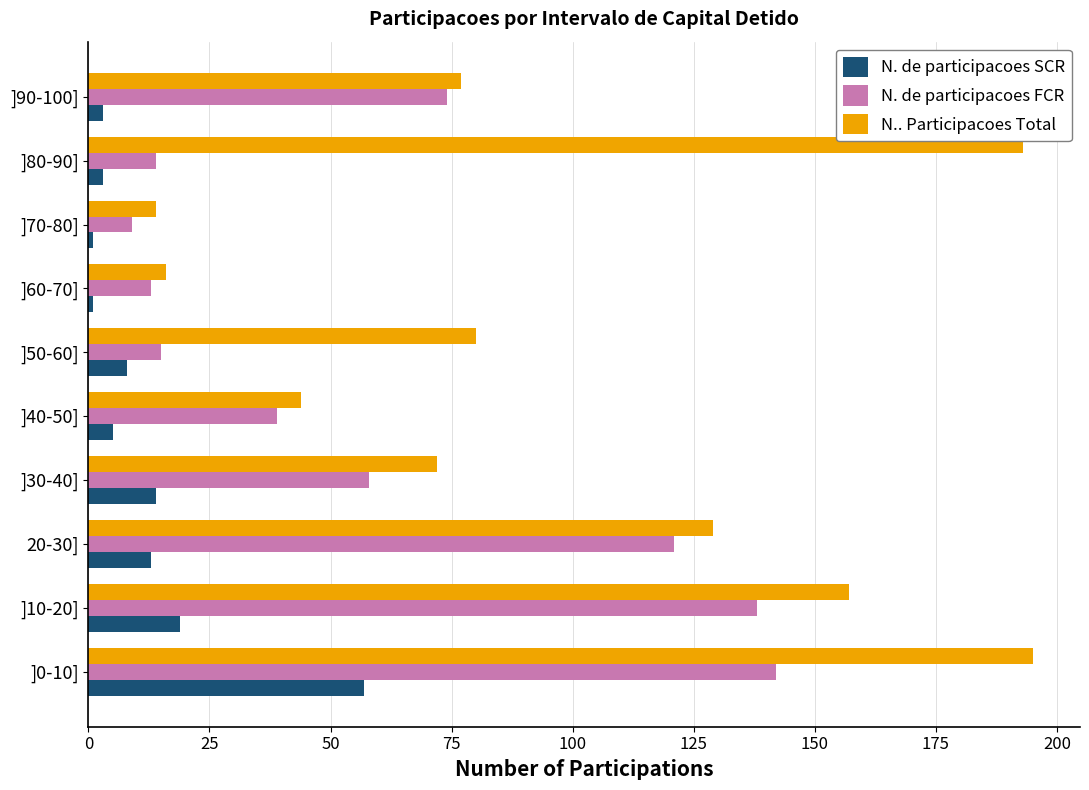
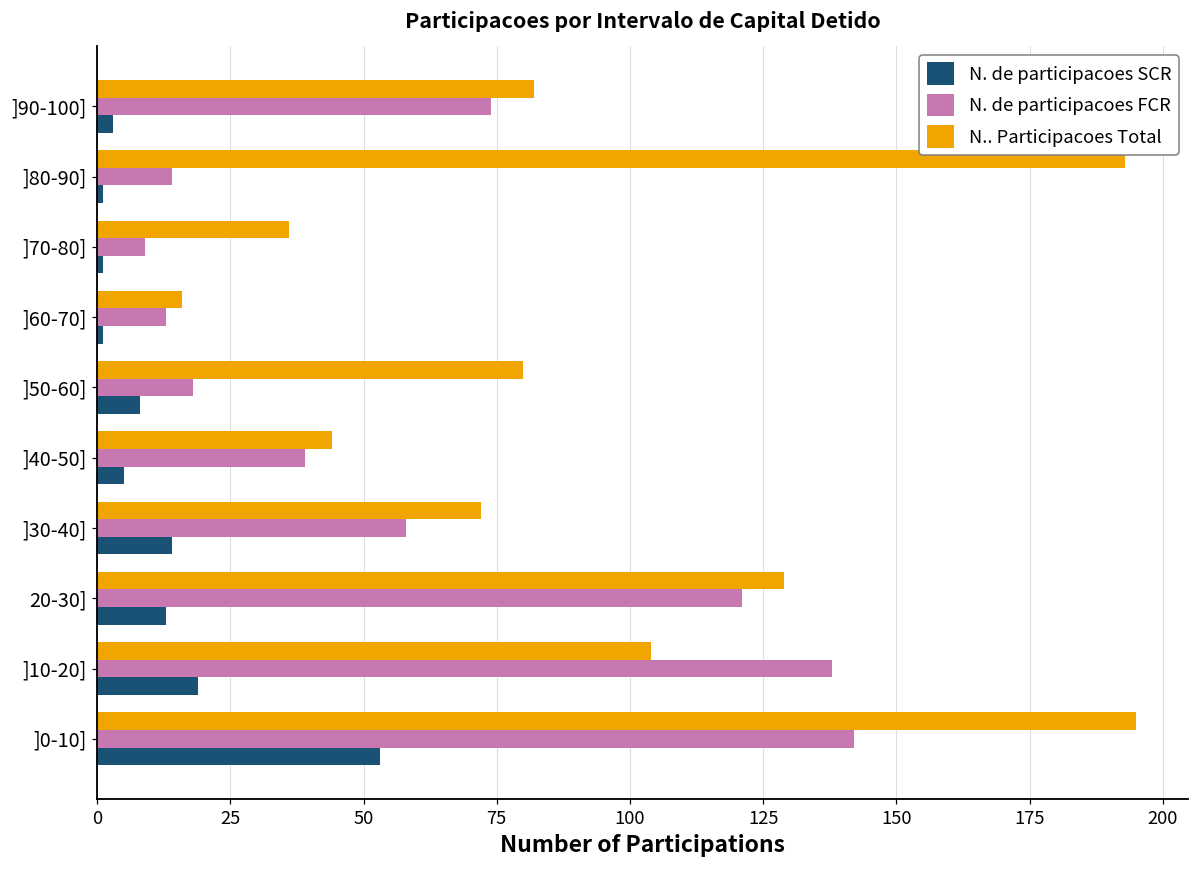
N.. Participacoes Total, ]90-100]: 77 -> 82
N. de participacoes SCR, ]80-90]: 3 -> 1
N.. Participacoes Total, ]70-80]: 14 -> 36
N. de participacoes FCR, ]50-60]: 15 -> 18
N.. Participacoes Total, ]10-20]: 157 -> 104
N. de participacoes SCR, ]0-10]: 57 -> 53
